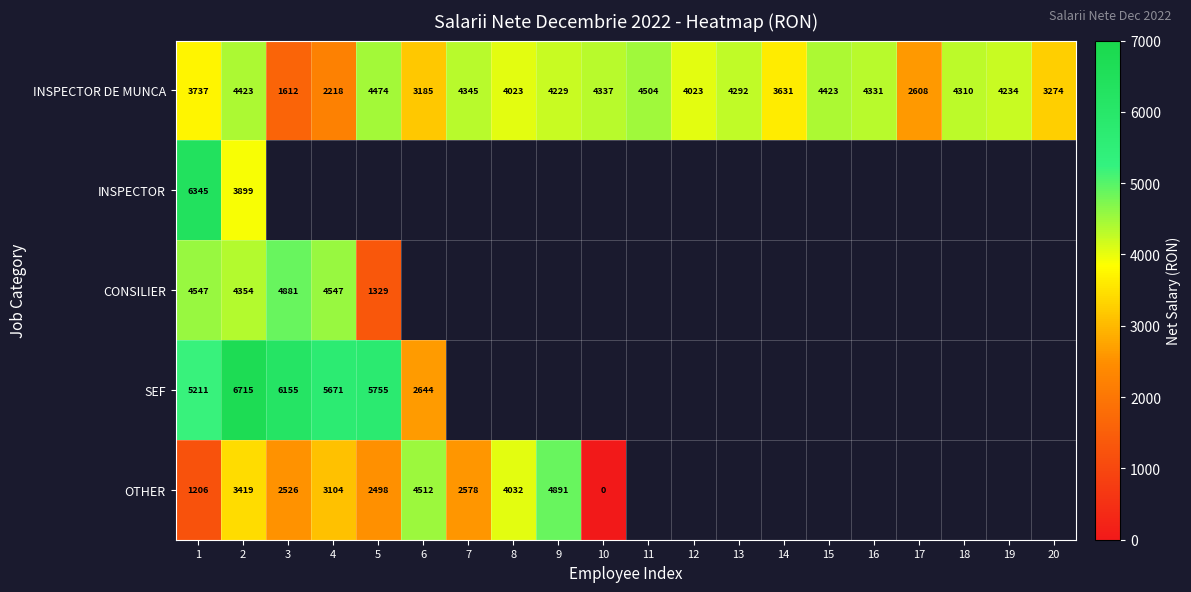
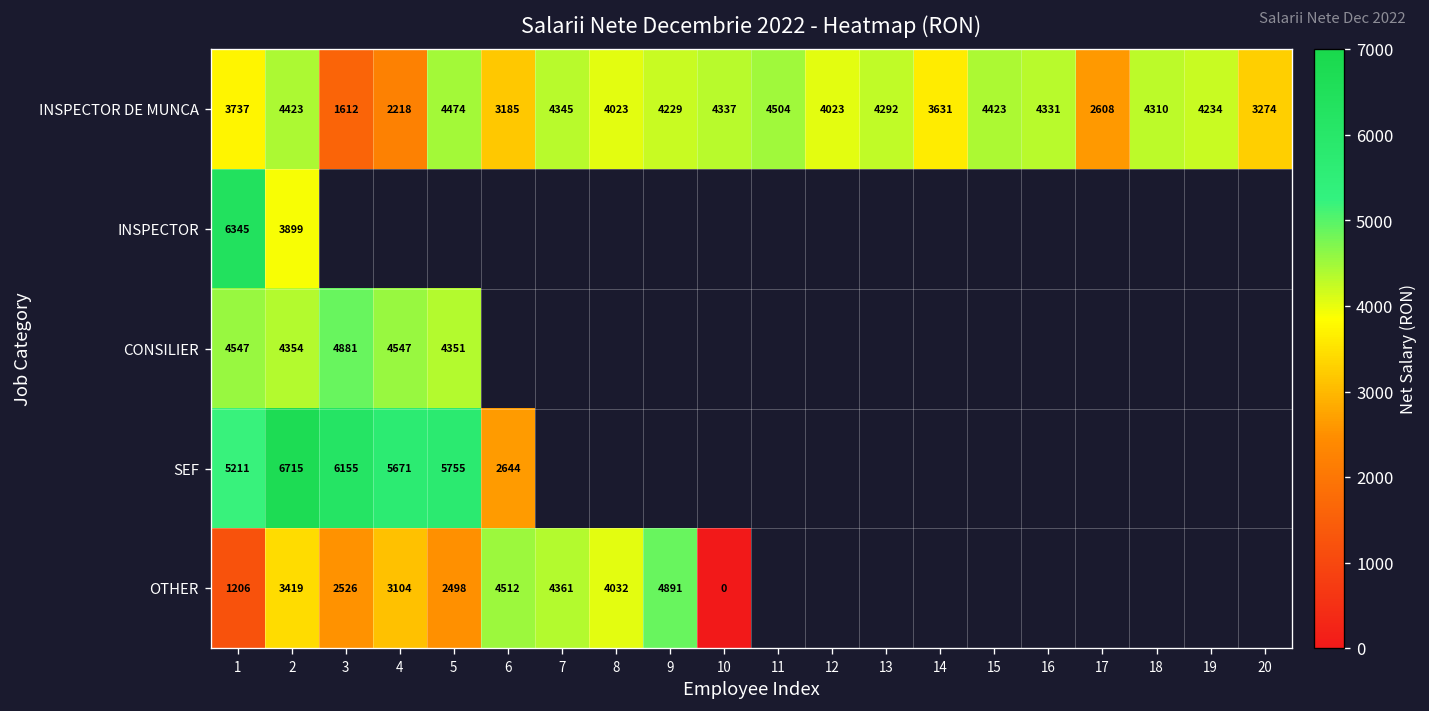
CONSILIER, 5: 1329 -> 4351
OTHER, 7: 2578 -> 4361
